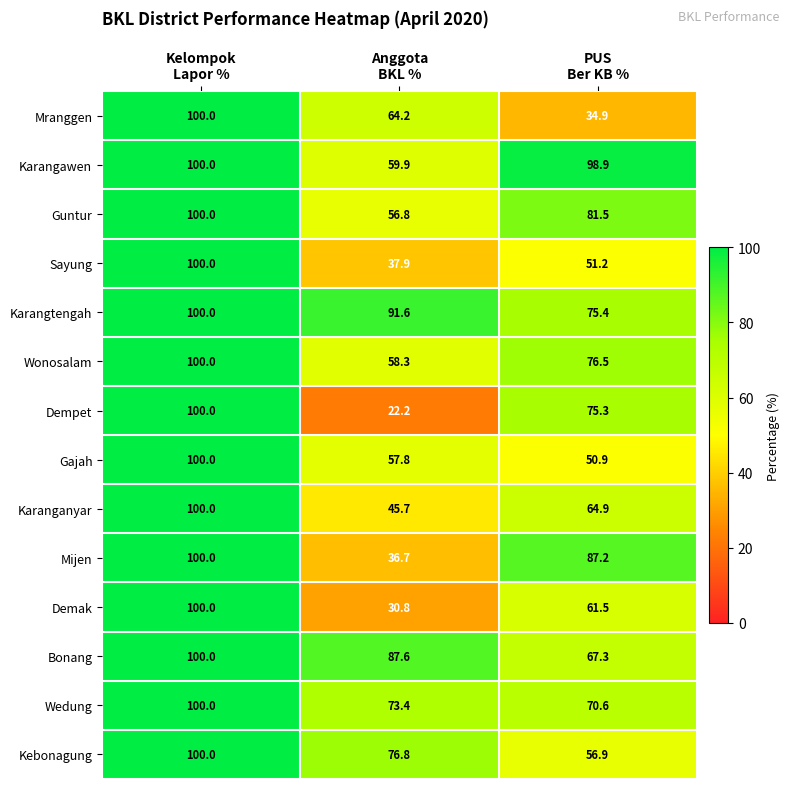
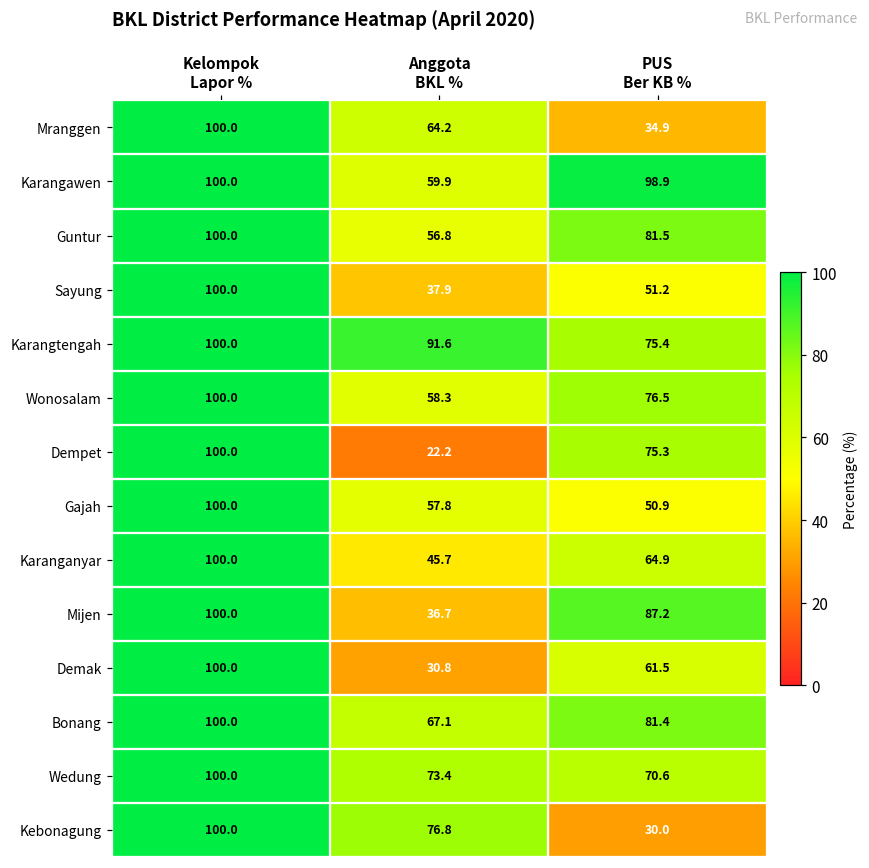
Bonang, Anggota BKL %: 87.6 -> 67.1
Bonang, PUS Ber KB %: 67.3 -> 81.4
Kebonagung, PUS Ber KB %: 56.9 -> 30.0
